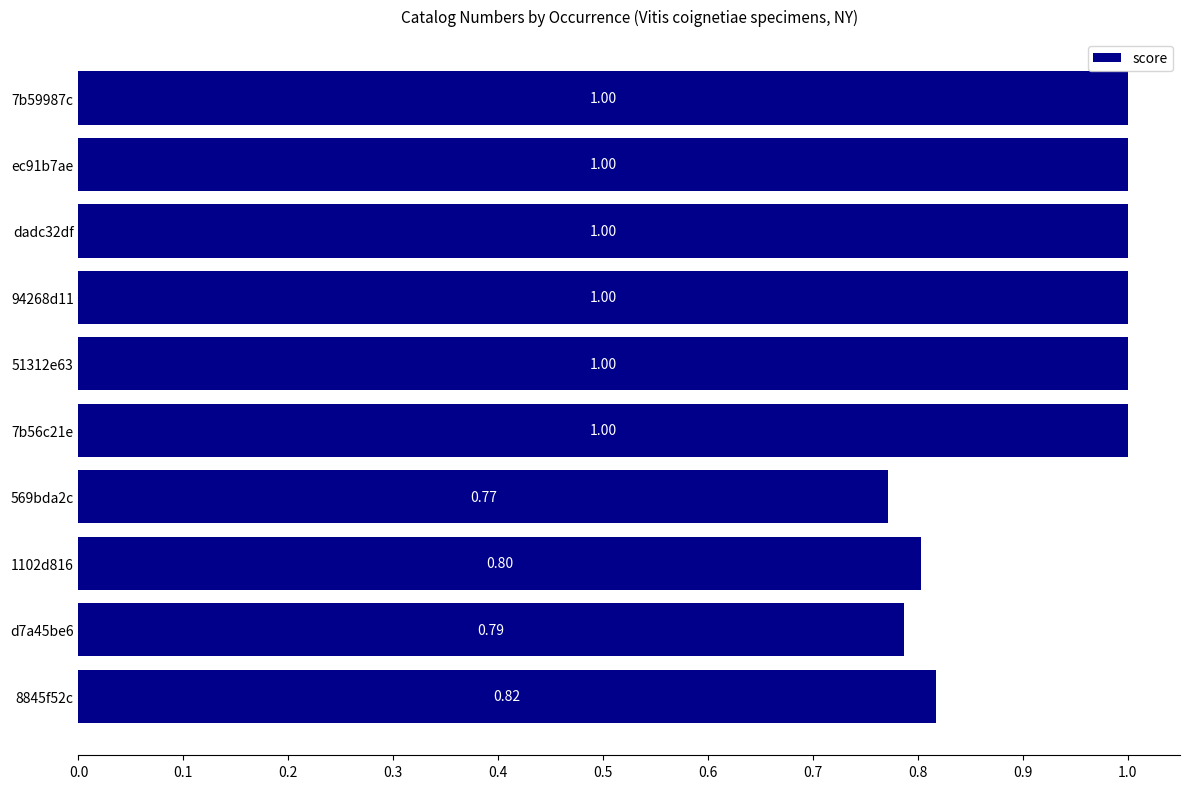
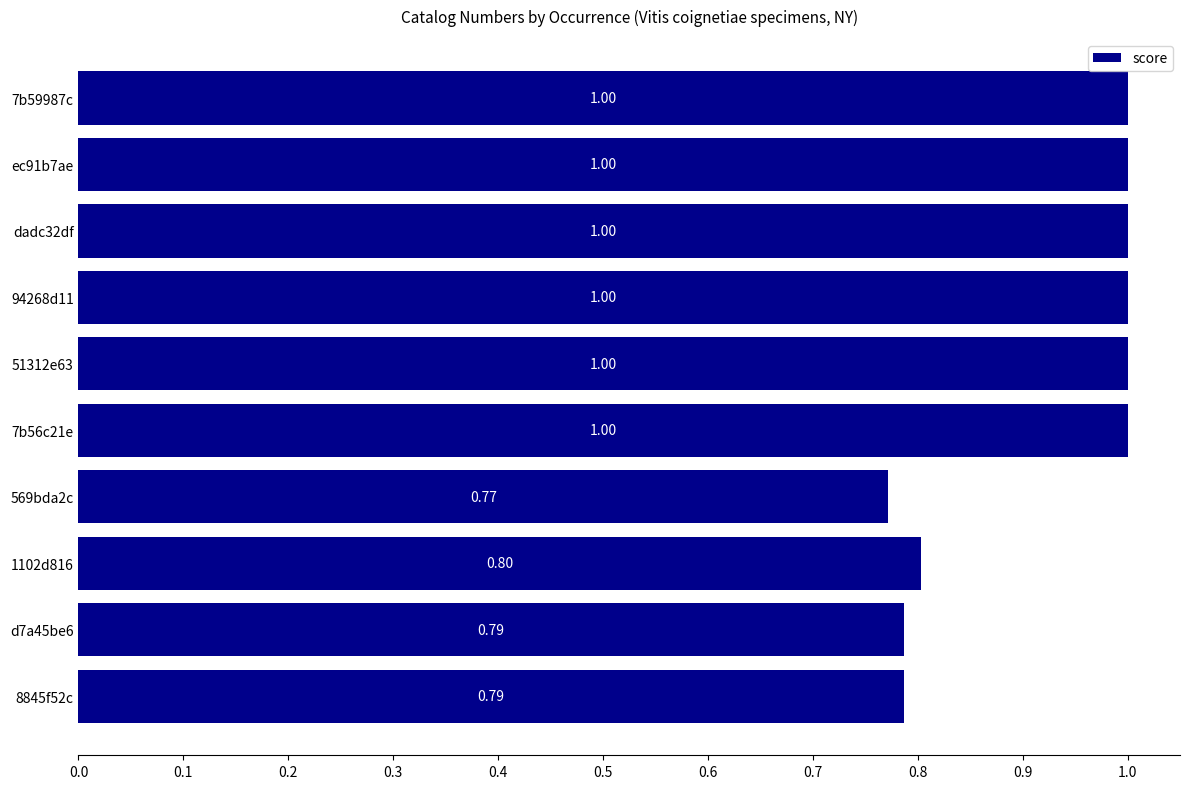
8845f52c: 0.82 -> 0.79
